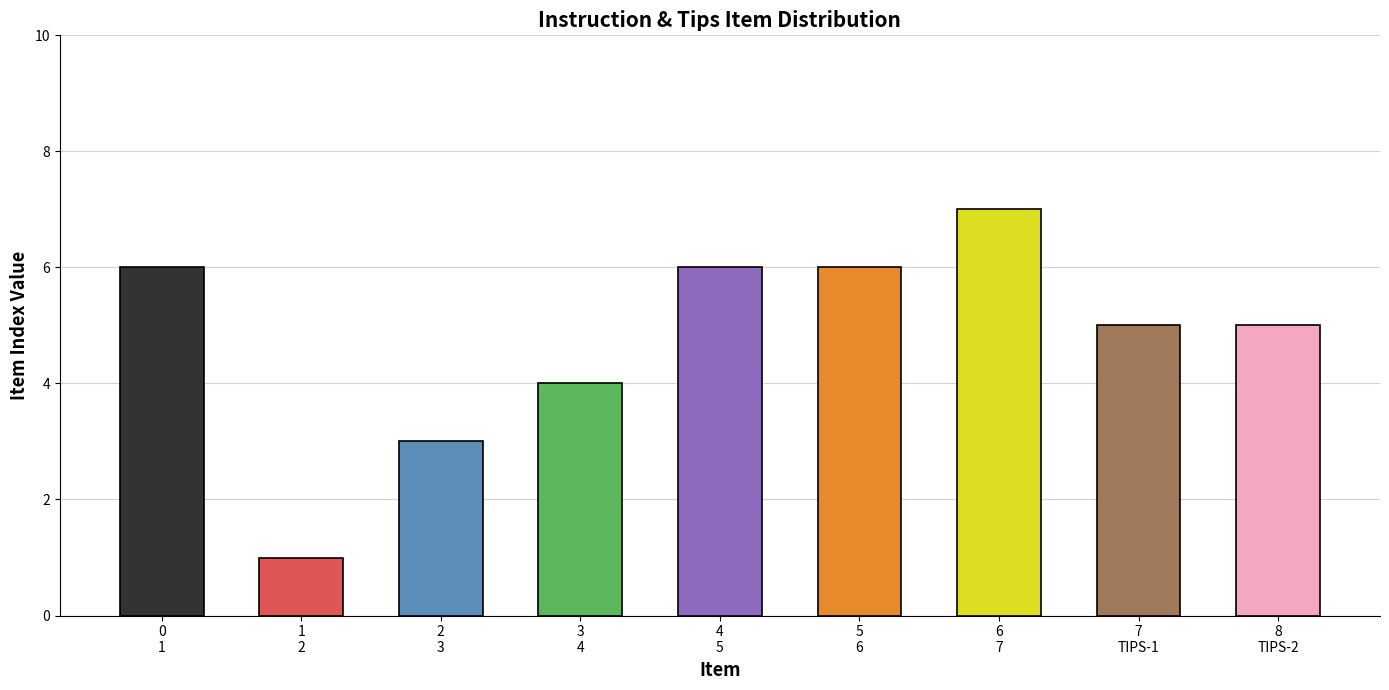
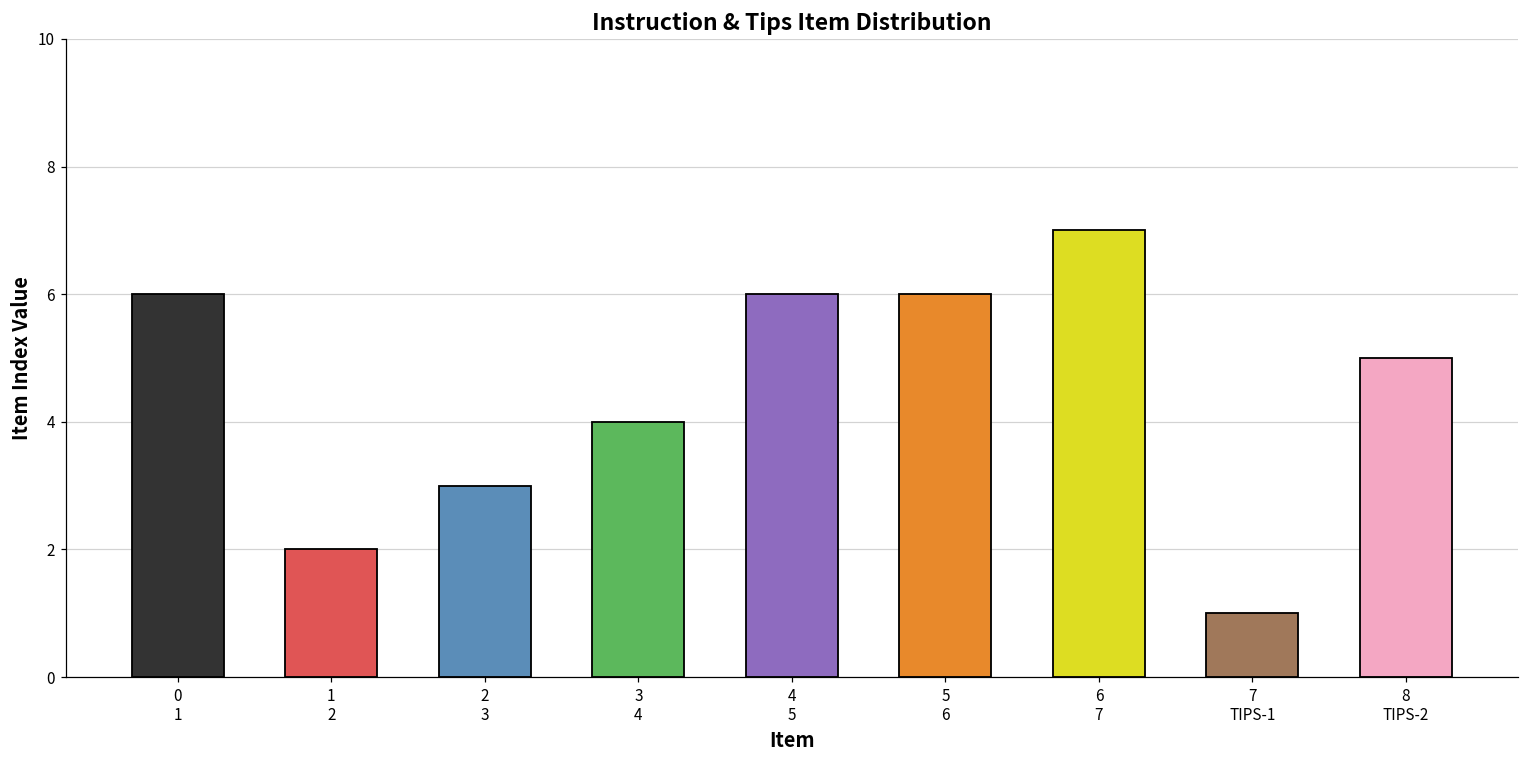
1 2: 1 -> 2
7 TIPS-1: 5 -> 1
